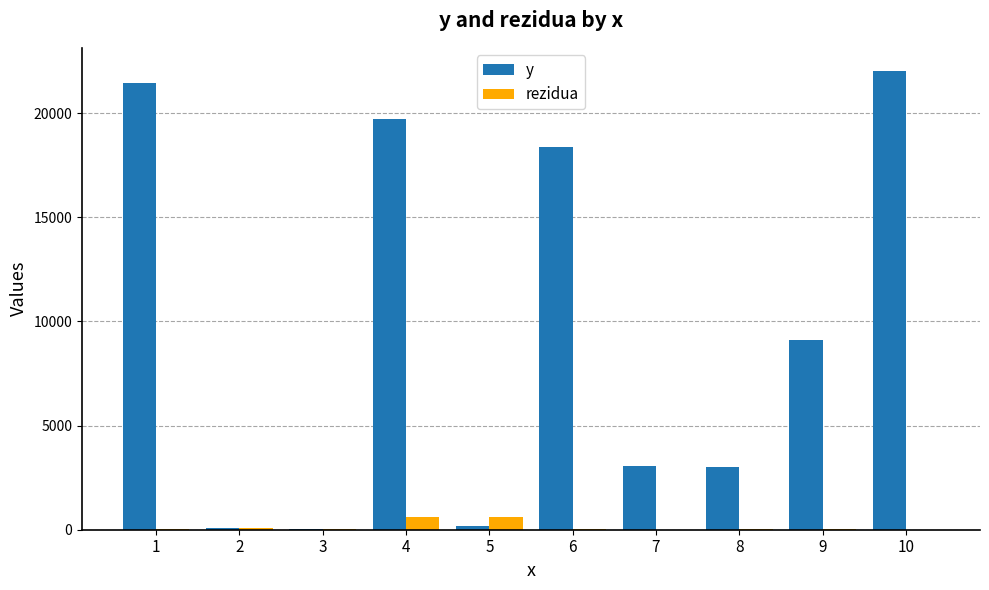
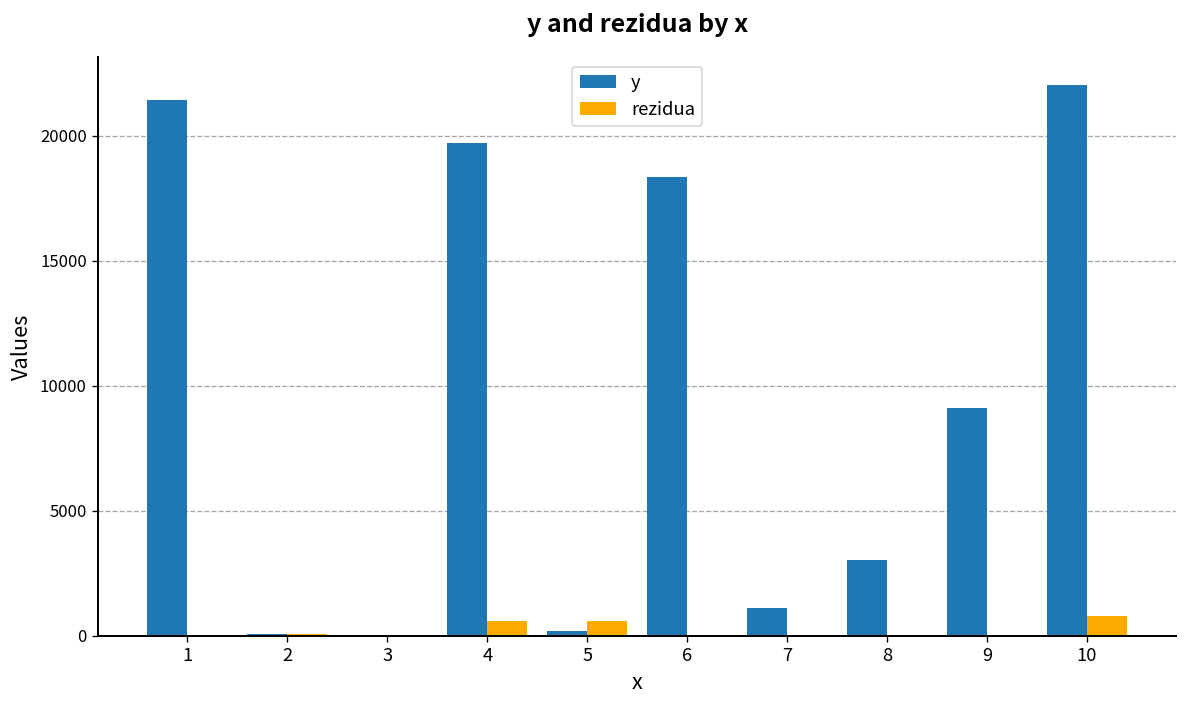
y, 7: 3100 -> 1100
rezidua, 10: 0 -> 800
